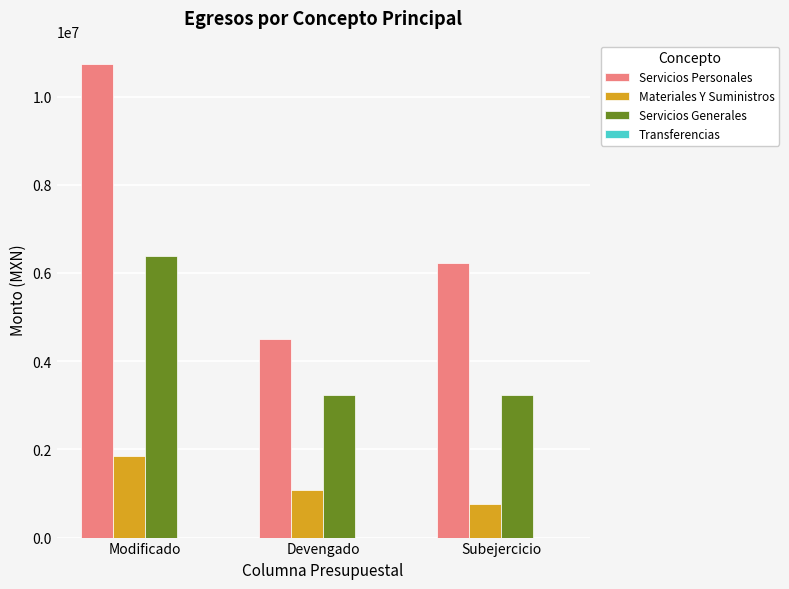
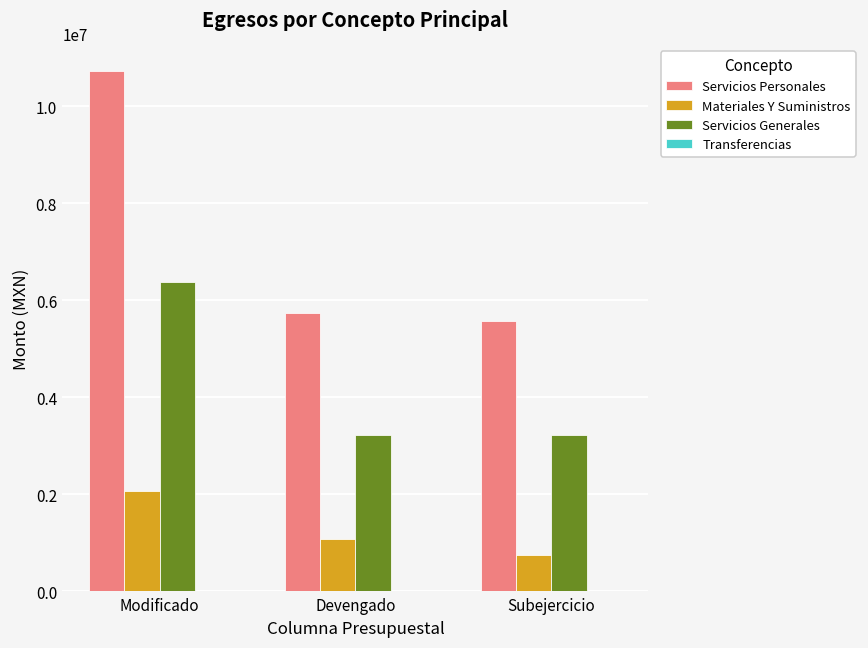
Materiales Y Suministros, Modificado: 1800000 -> 2100000
Servicios Personales, Devengado: 4500000 -> 5700000
Servicios Personales, Subejercicio: 6200000 -> 5600000
